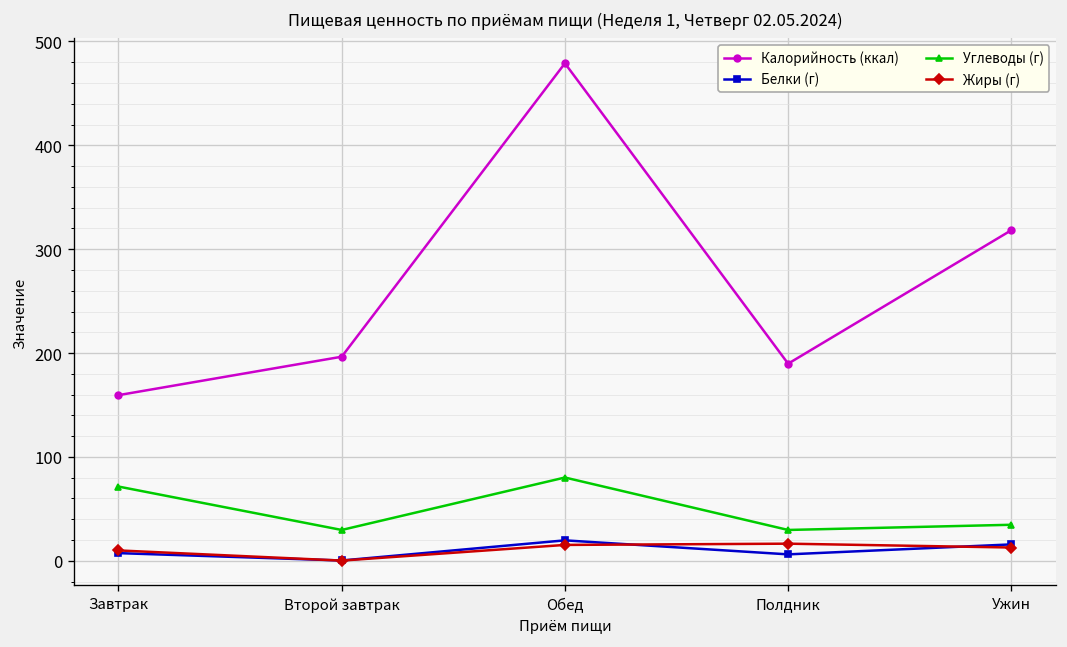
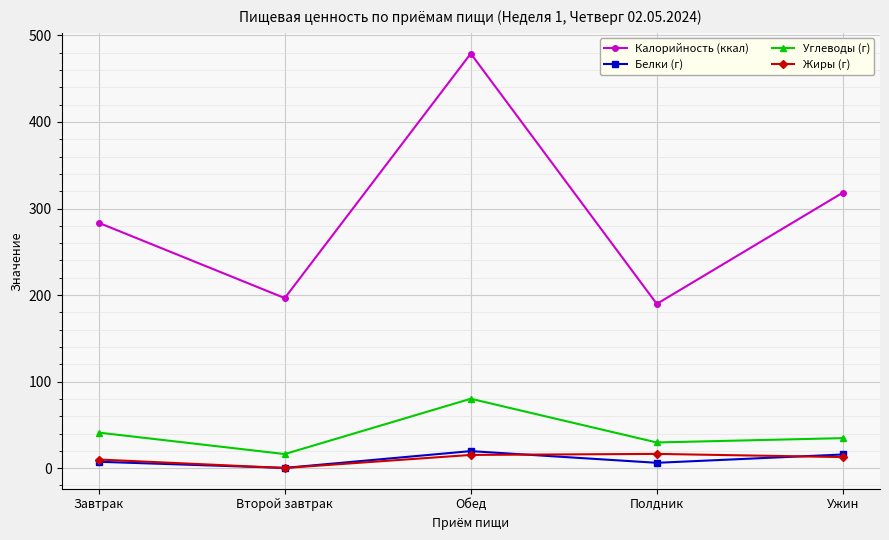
Калорийность (ккал), Завтрак: 160 -> 280
Углеводы (г), Завтрак: 70 -> 40
Углеводы (г), Второй завтрак: 30 -> 20
